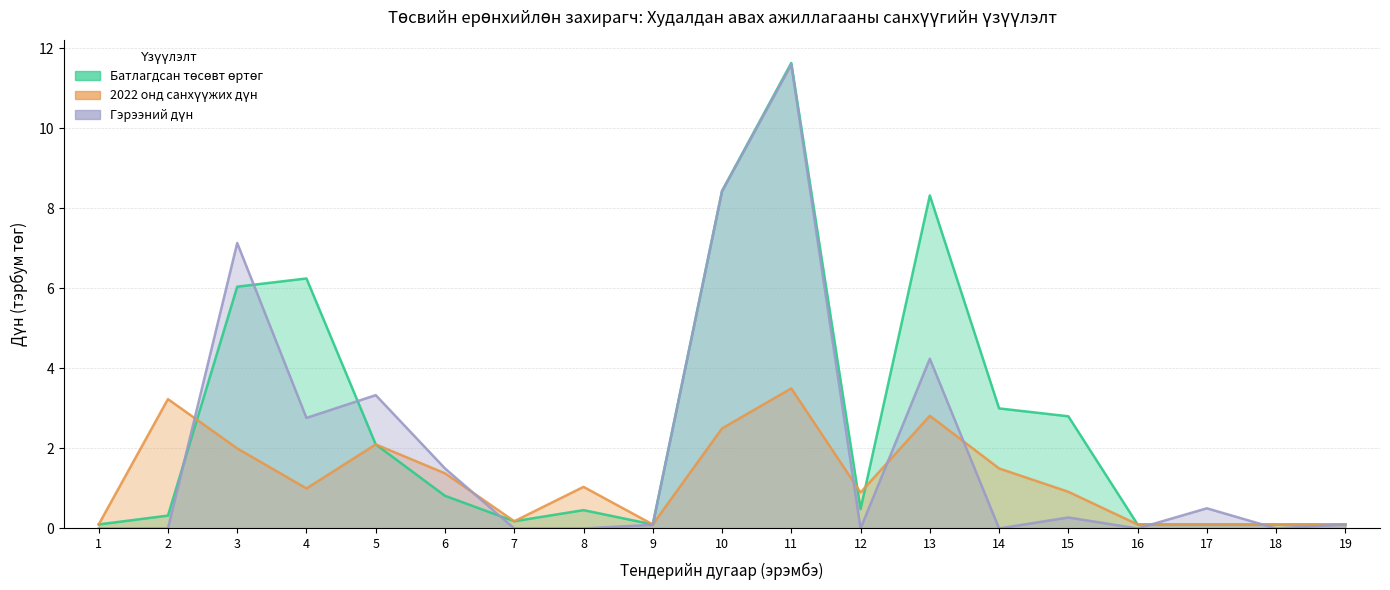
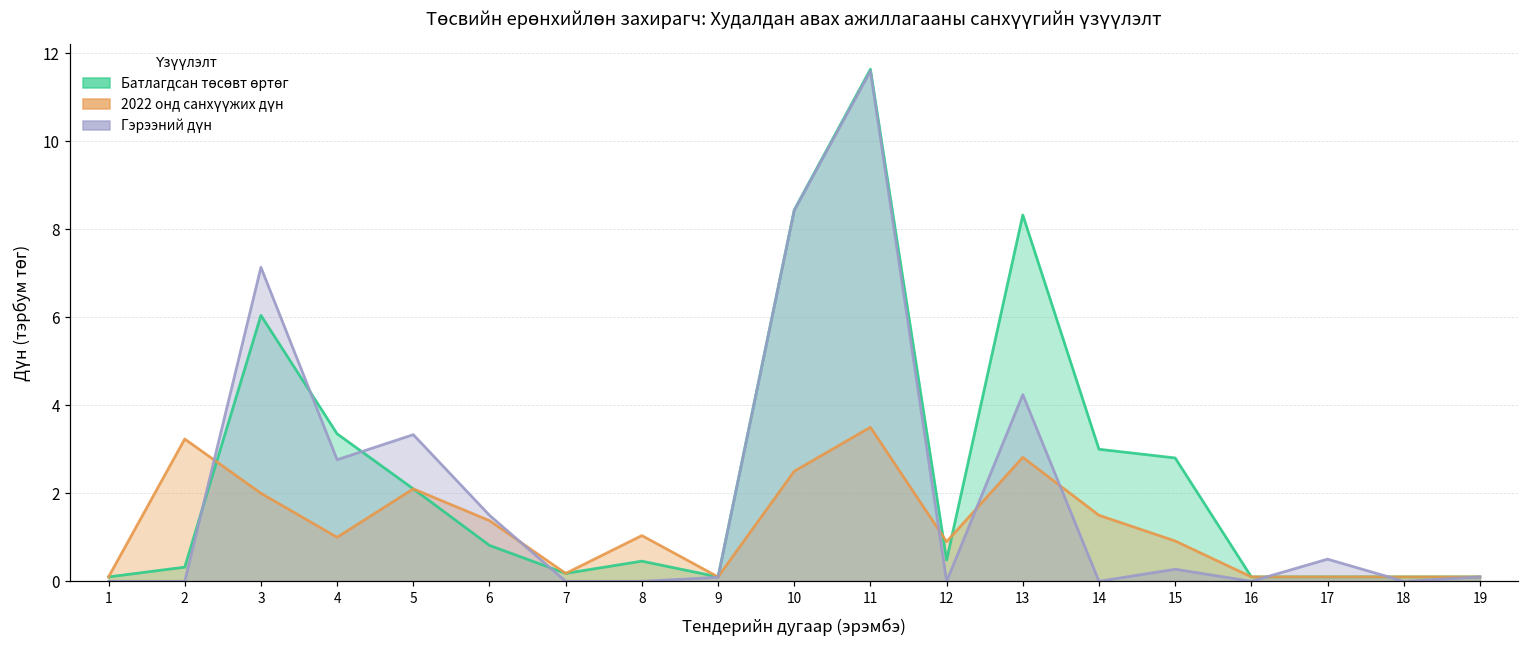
Батлагдсан төсөвт өртөг, 4: 6.2 -> 3.4
